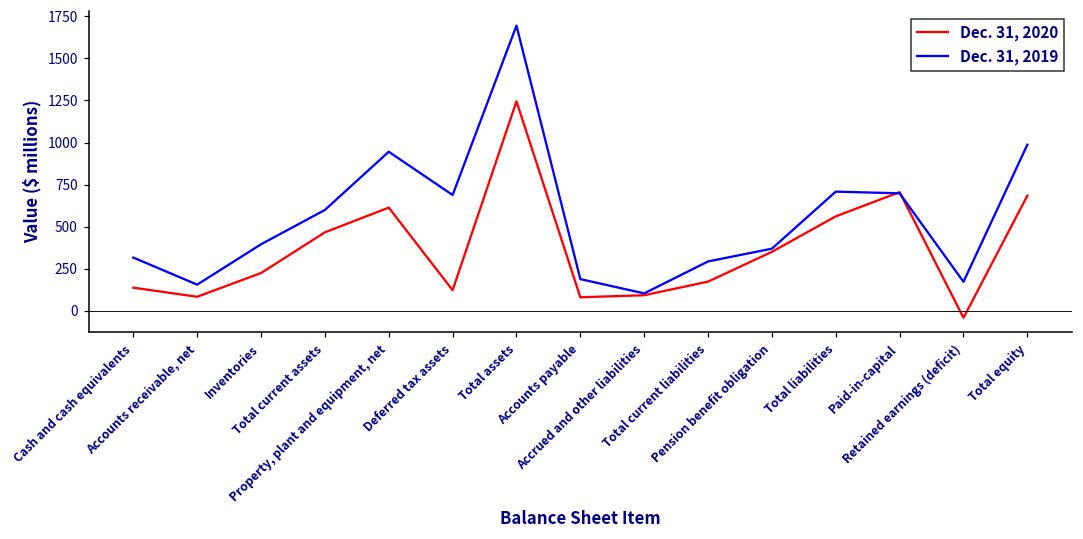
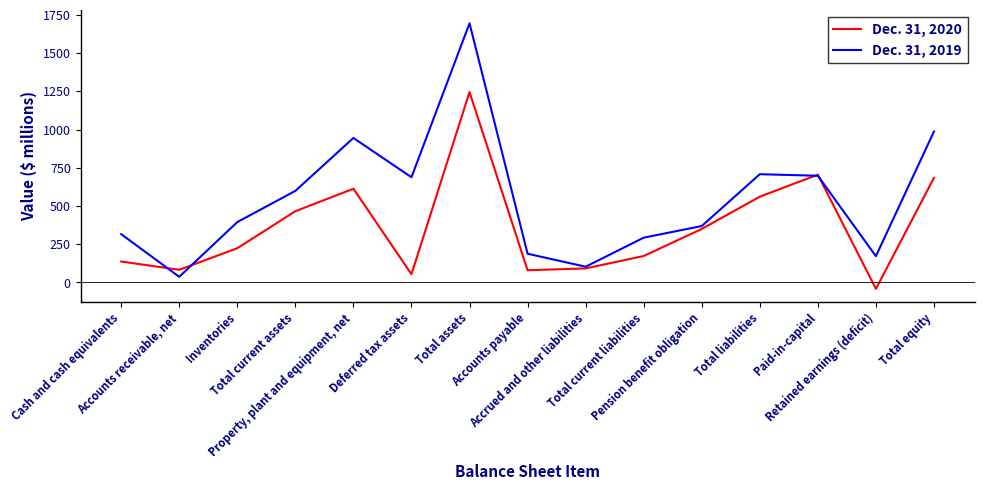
Dec. 31, 2019, Accounts receivable, net: 160 -> 40
Dec. 31, 2020, Deferred tax assets: 120 -> 50
